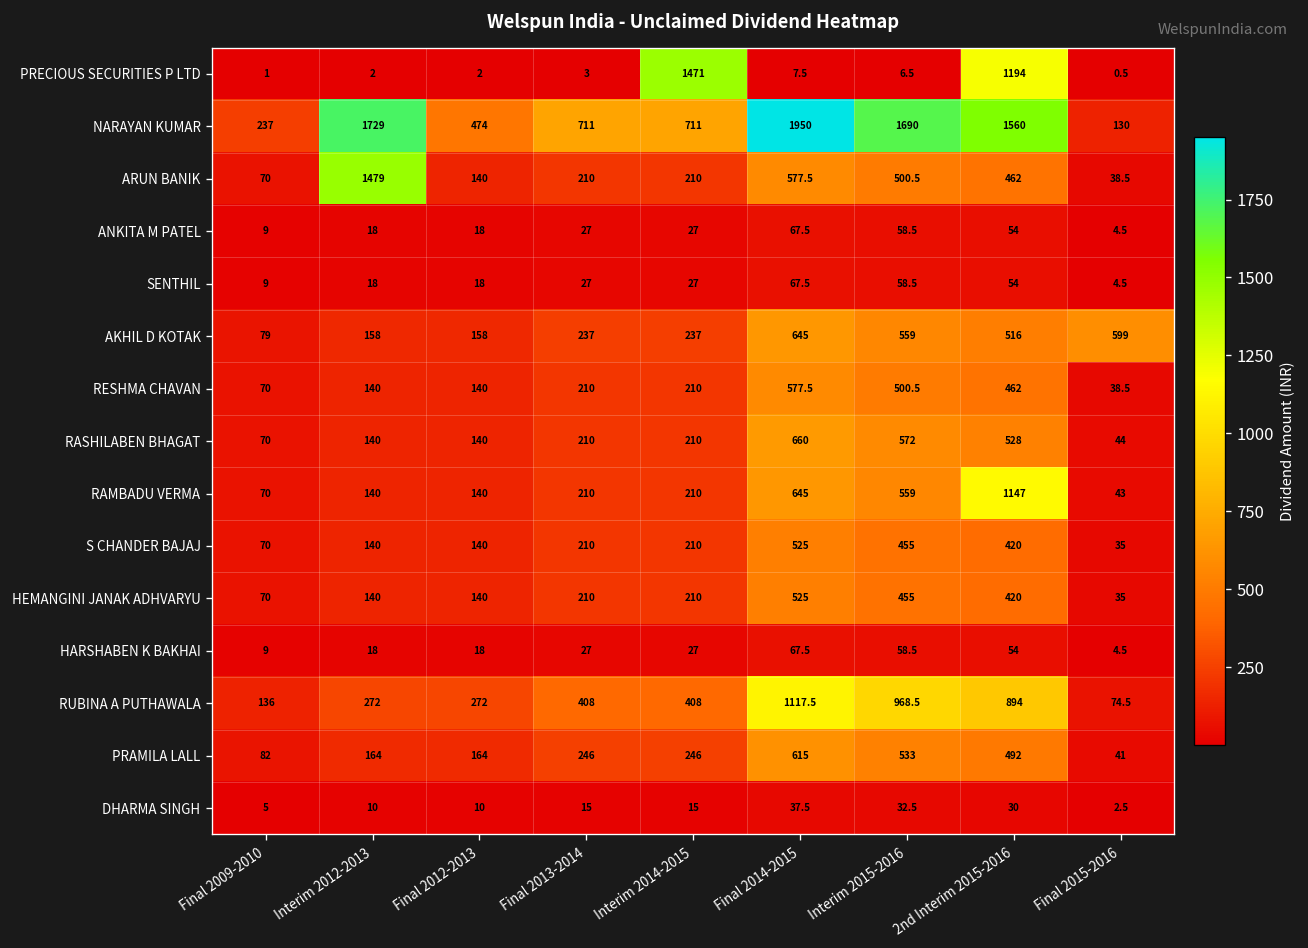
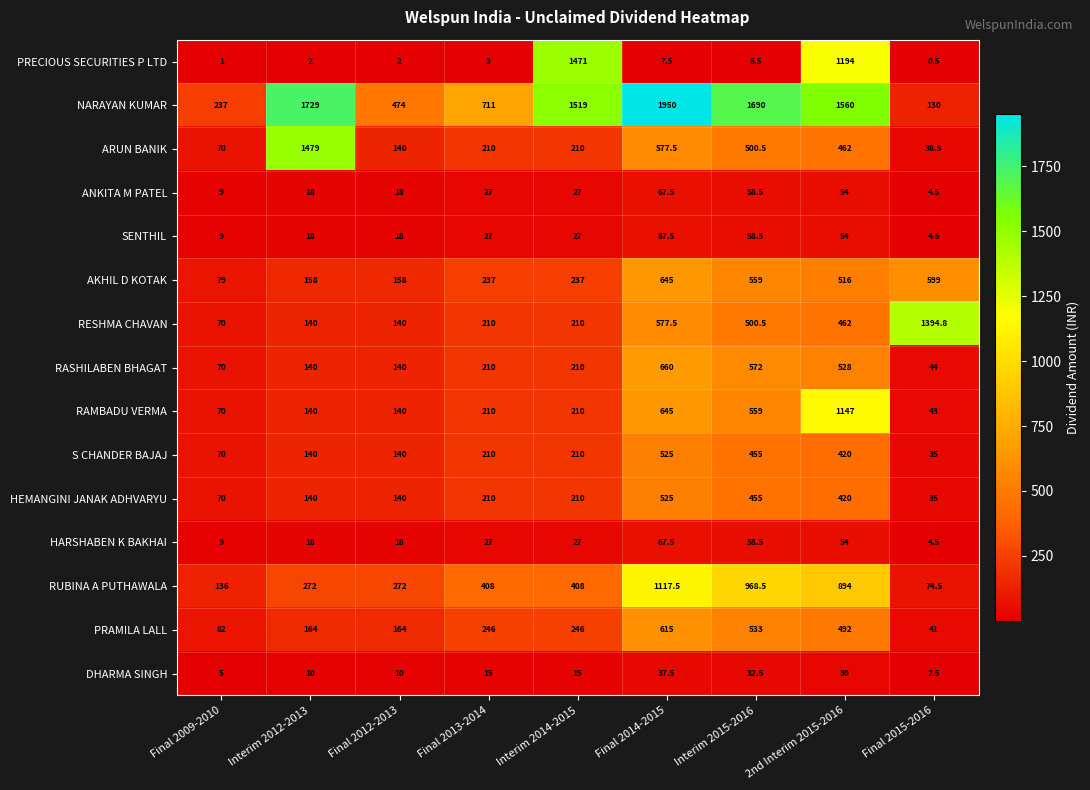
NARAYAN KUMAR, Interim 2014-2015: 711 -> 1519
RESHMA CHAVAN, Final 2015-2016: 38.5 -> 1394.8
